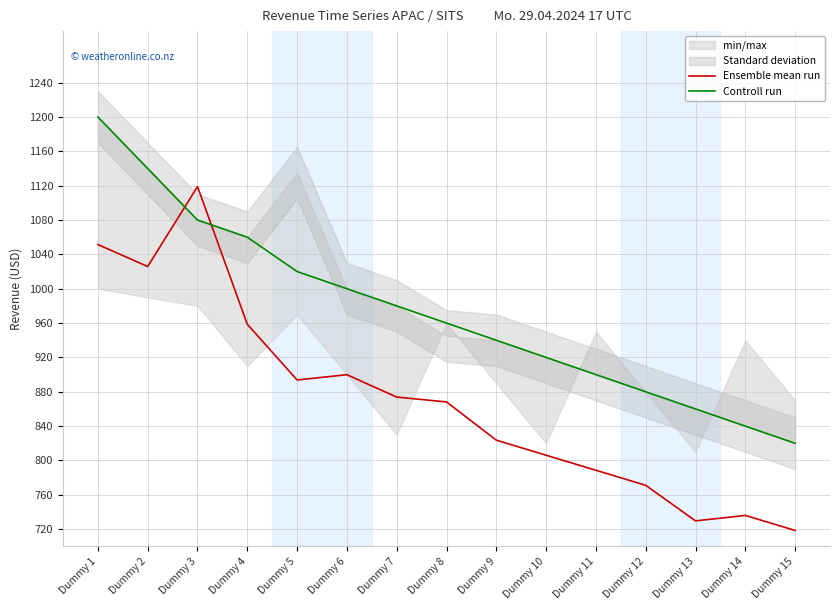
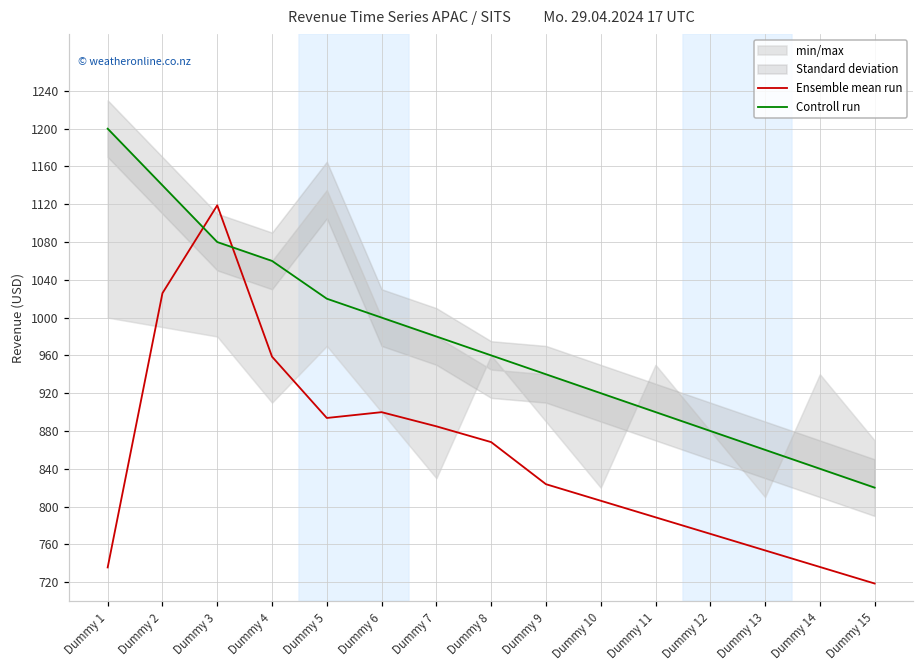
Ensemble mean run, Dummy 1: 1050 -> 740
Ensemble mean run, Dummy 7: 870 -> 880
Ensemble mean run, Dummy 13: 730 -> 750
